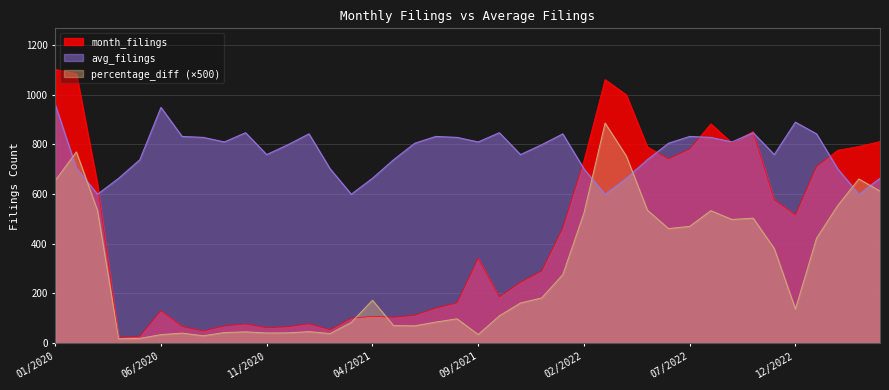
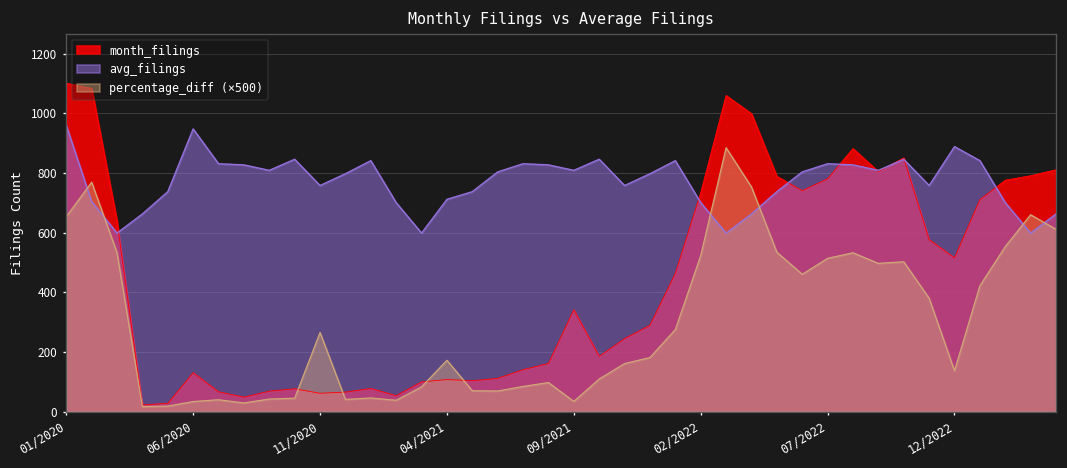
percentage_diff (×500), 11/2020: 40 -> 270
avg_filings, 04/2021: 660 -> 710
percentage_diff (×500), 07/2022: 470 -> 510
